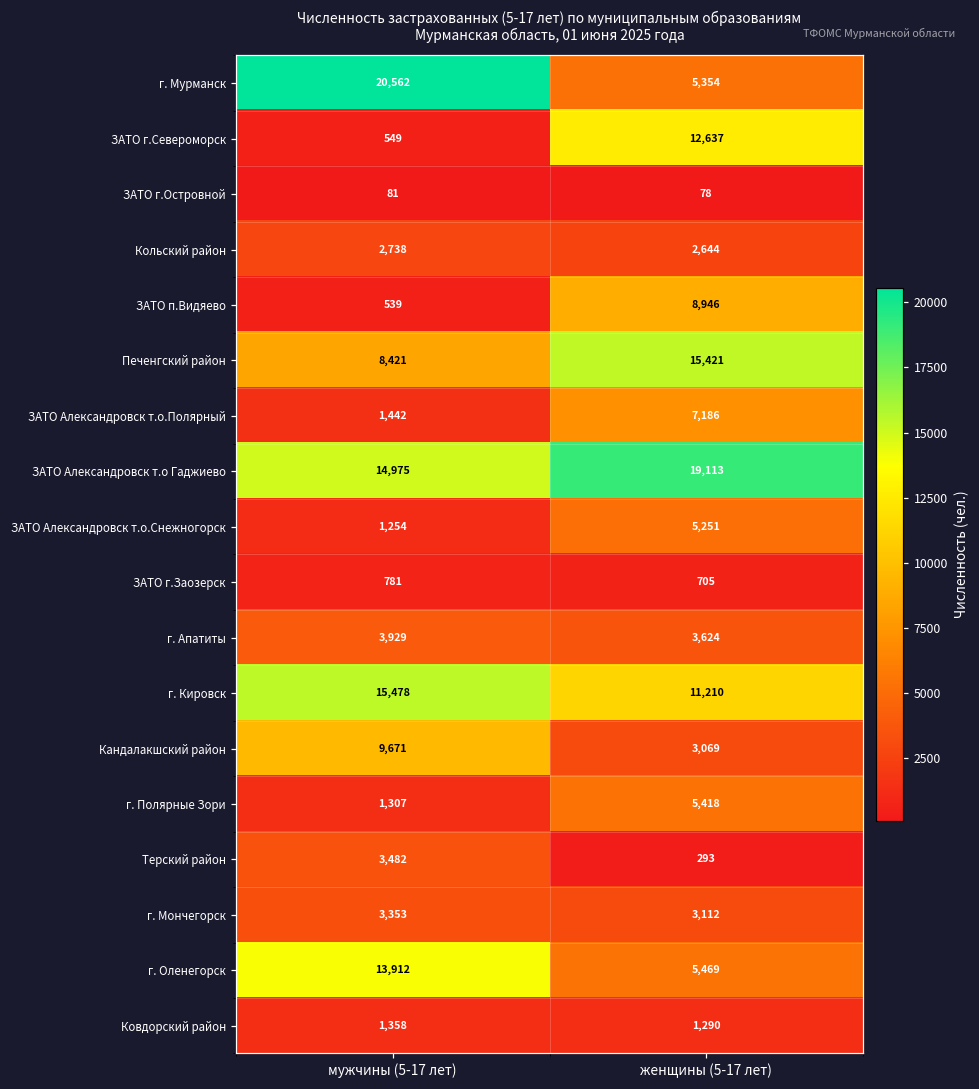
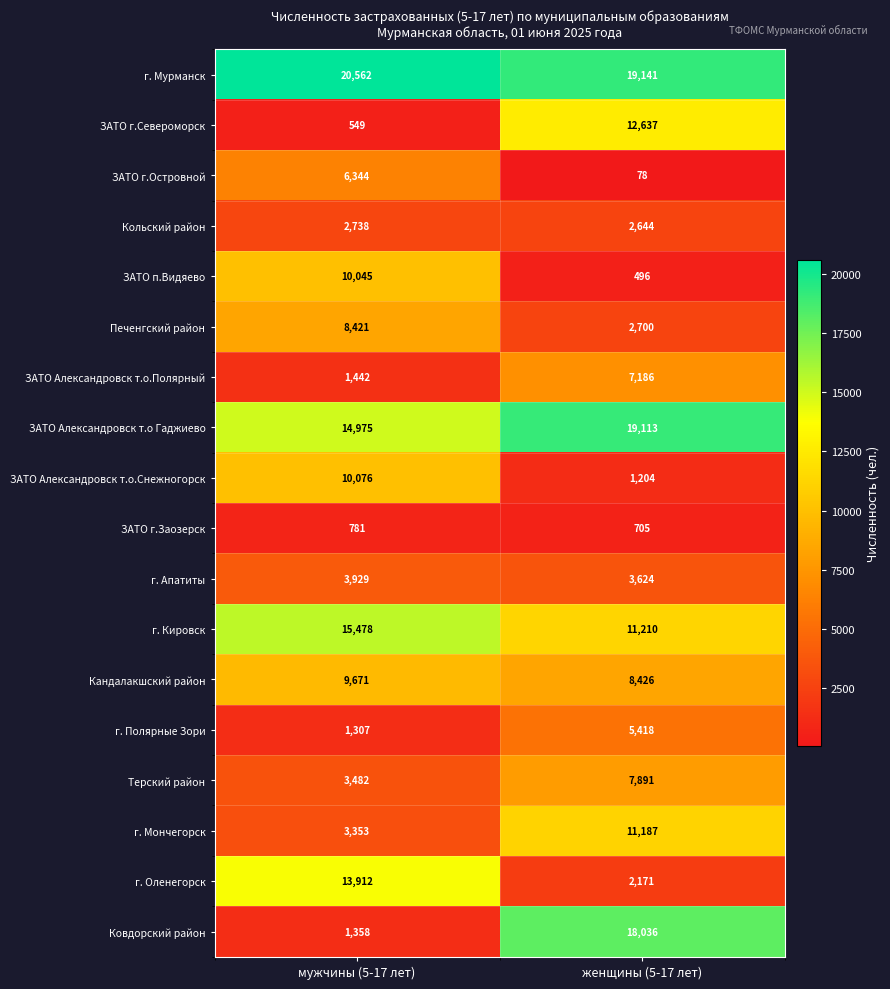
г. Мурманск, женщины (5-17 лет): 5,354 -> 19,141
ЗАТО г.Островной, мужчины (5-17 лет): 81 -> 6,344
ЗАТО п.Видяево, мужчины (5-17 лет): 539 -> 10,045
ЗАТО п.Видяево, женщины (5-17 лет): 8,946 -> 496
Печенгский район, женщины (5-17 лет): 15,421 -> 2,700
ЗАТО Александровск т.о.Снежногорск, мужчины (5-17 лет): 1,254 -> 10,076
ЗАТО Александровск т.о.Снежногорск, женщины (5-17 лет): 5,251 -> 1,204
Кандалакшский район, женщины (5-17 лет): 3,069 -> 8,426
Терский район, женщины (5-17 лет): 293 -> 7,891
г. Мончегорск, женщины (5-17 лет): 3,112 -> 11,187
г. Оленегорск, женщины (5-17 лет): 5,469 -> 2,171
Ковдорский район, женщины (5-17 лет): 1,290 -> 18,036
